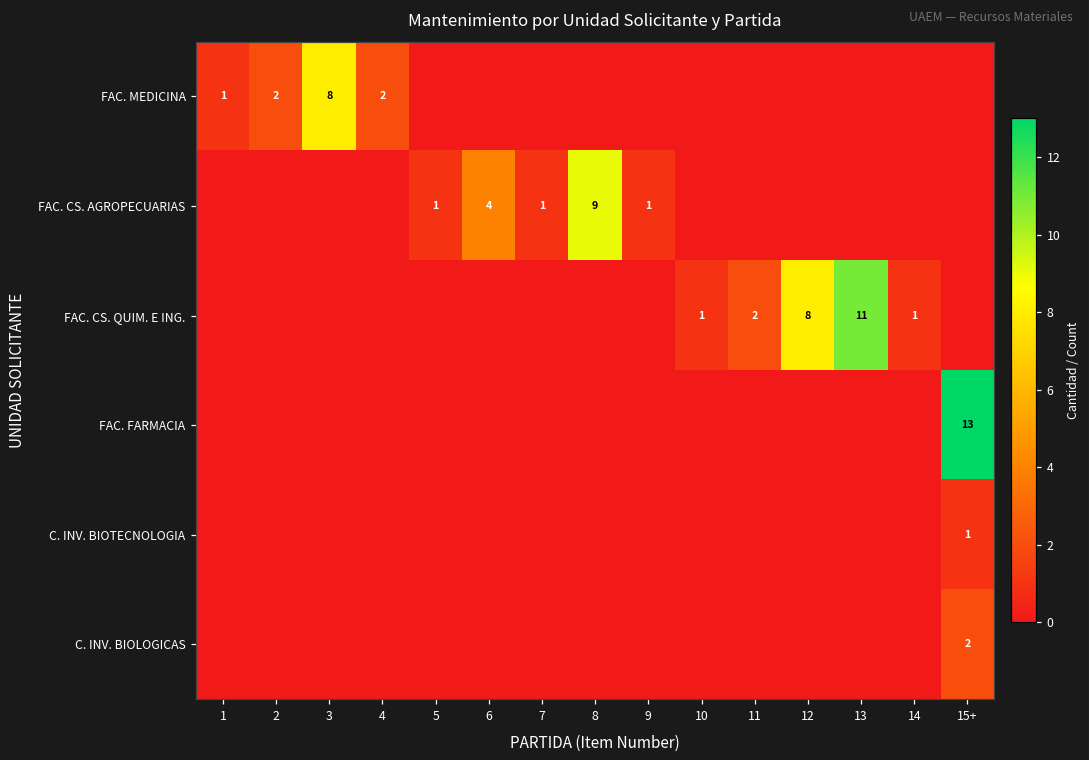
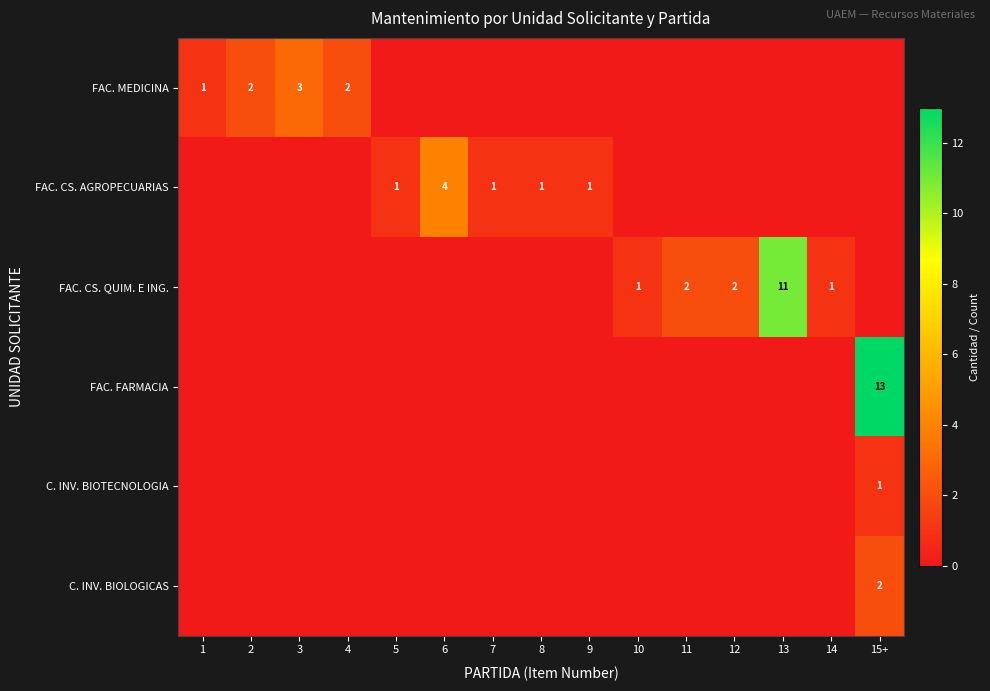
FAC. MEDICINA, 3: 8 -> 3
FAC. CS. AGROPECUARIAS, 8: 9 -> 1
FAC. CS. QUIM. E ING., 12: 8 -> 2
